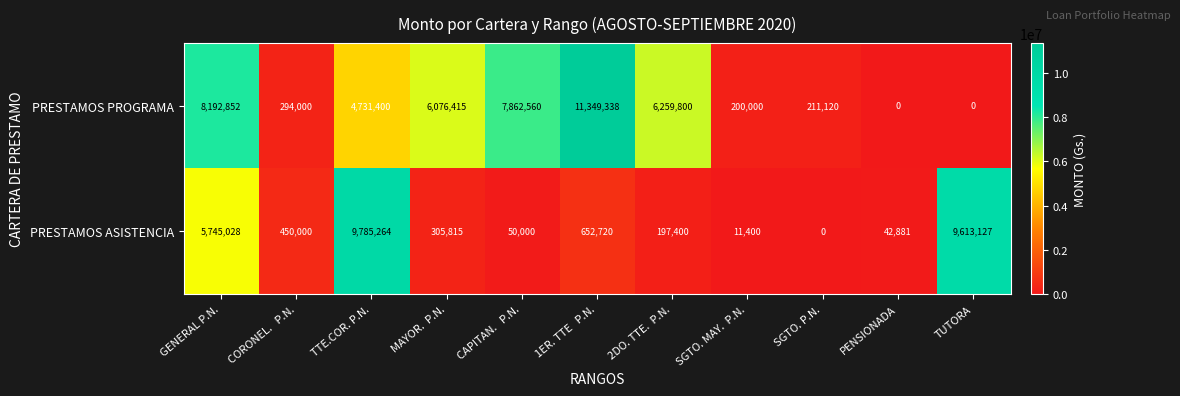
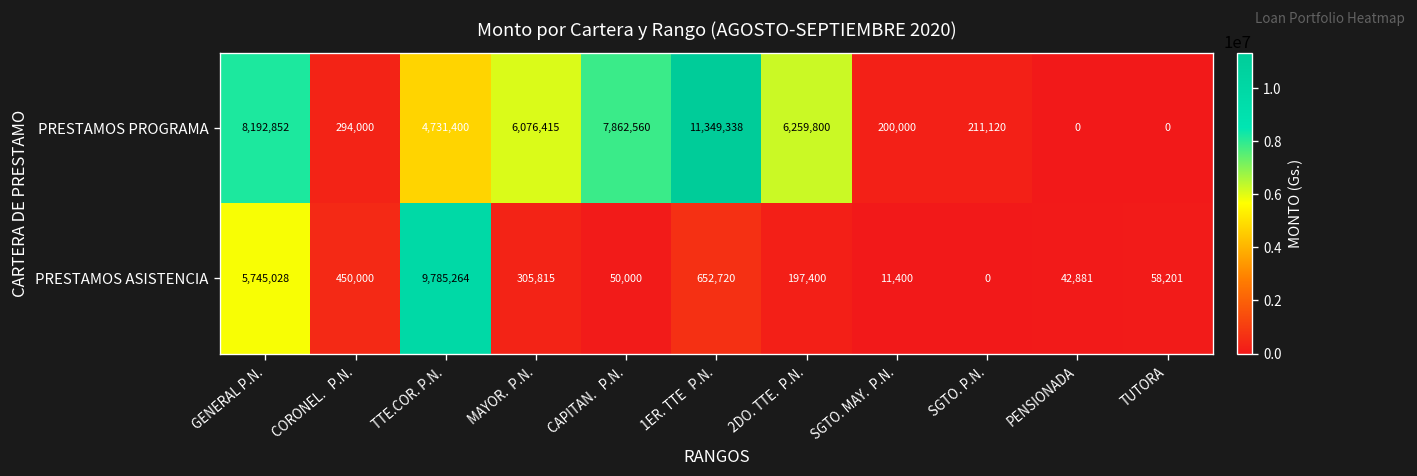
PRESTAMOS ASISTENCIA, TUTORA: 9,613,127 -> 58,201
